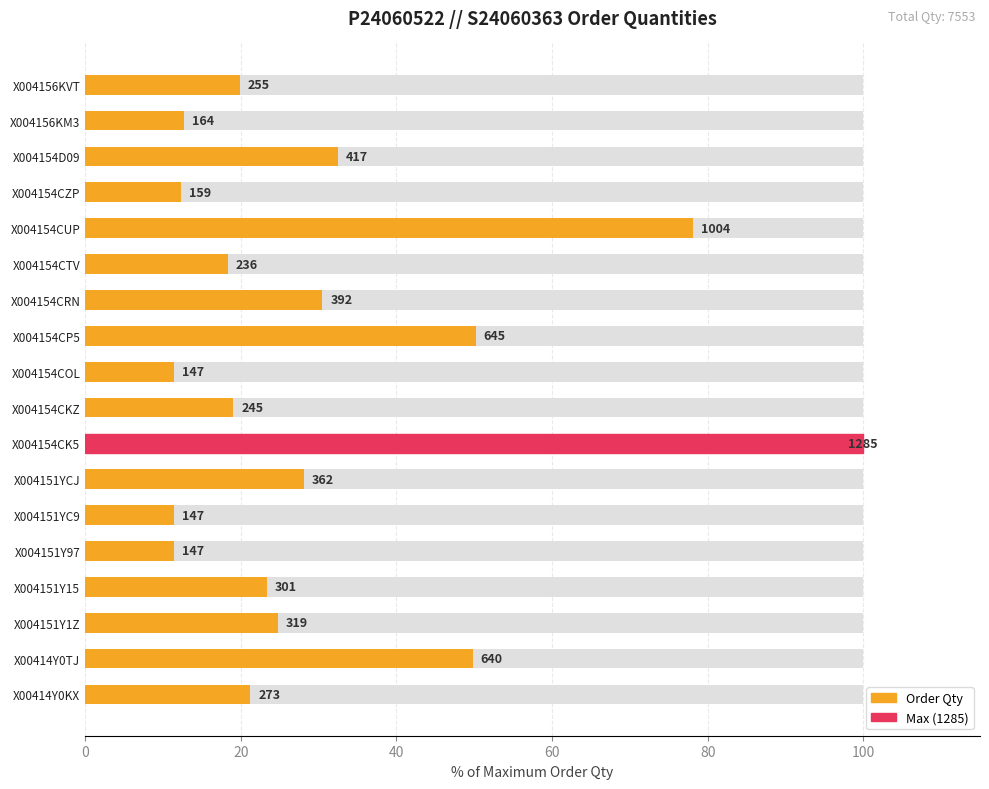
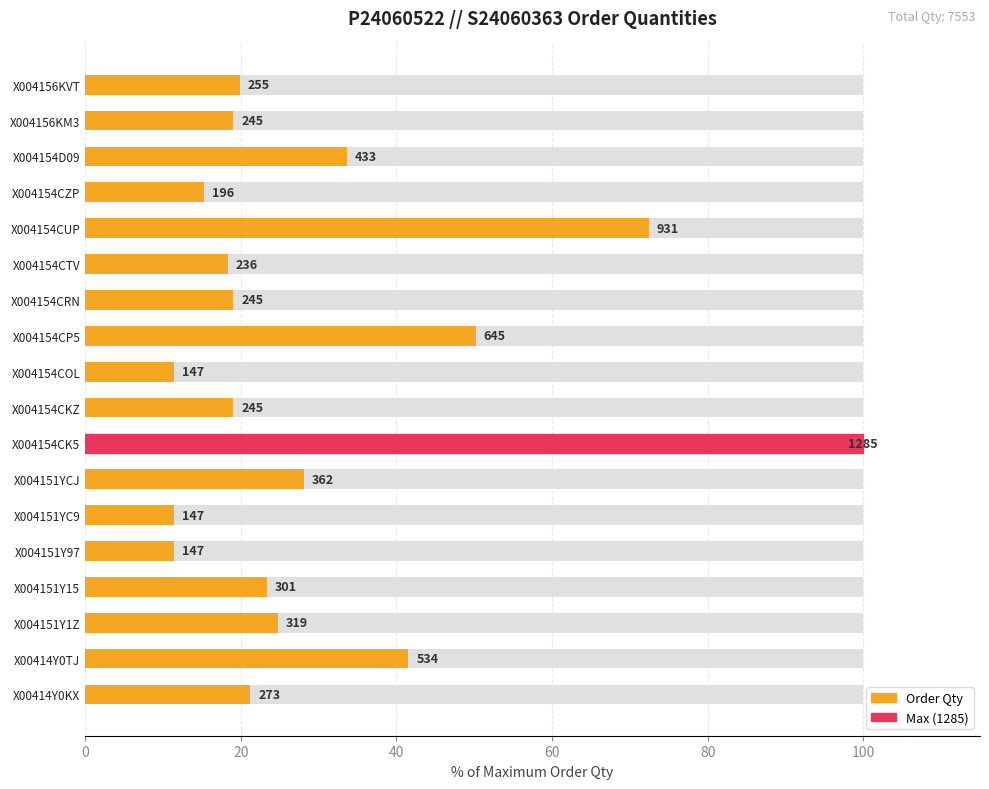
Order Qty, X004156KM3: 164 -> 245
Order Qty, X004154D09: 417 -> 433
Order Qty, X004154CZP: 159 -> 196
Order Qty, X004154CUP: 1004 -> 931
Order Qty, X004154CRN: 392 -> 245
Order Qty, X00414Y0TJ: 640 -> 534
